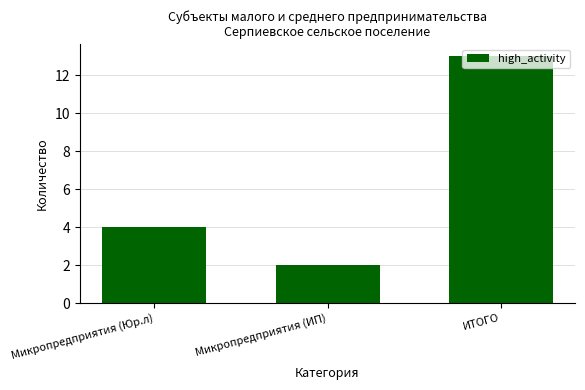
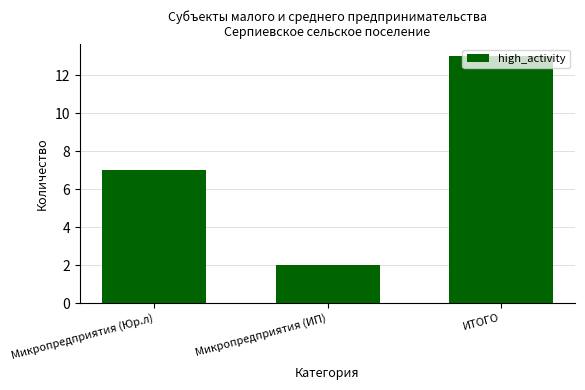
Микропредприятия (Юр.л): 4 -> 7
